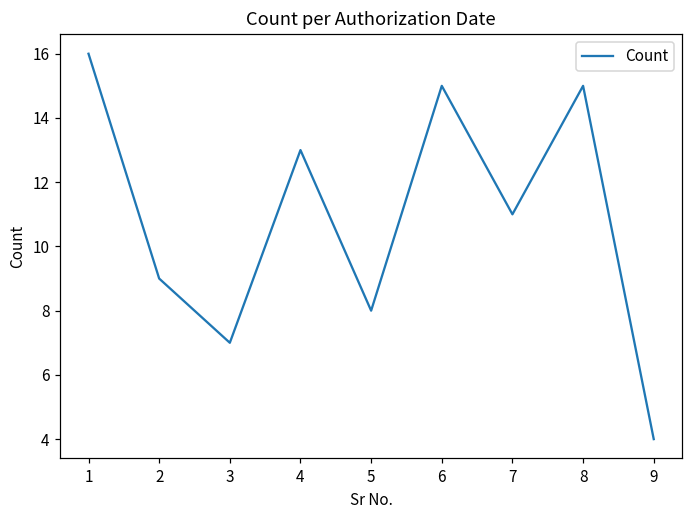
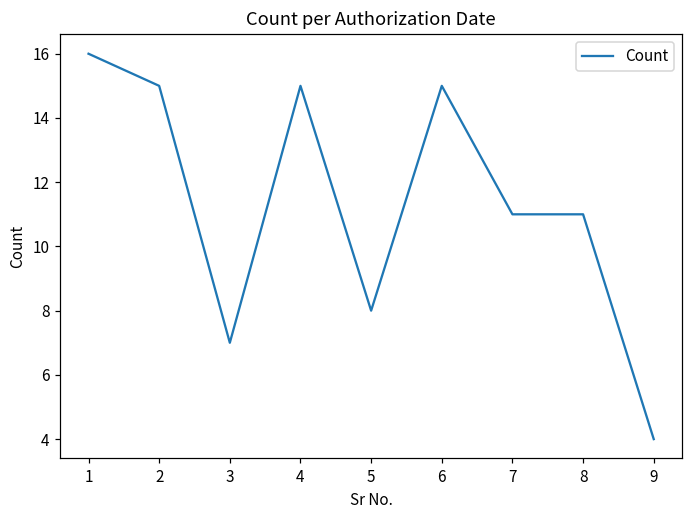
2: 9 -> 15
4: 13 -> 15
8: 15 -> 11
